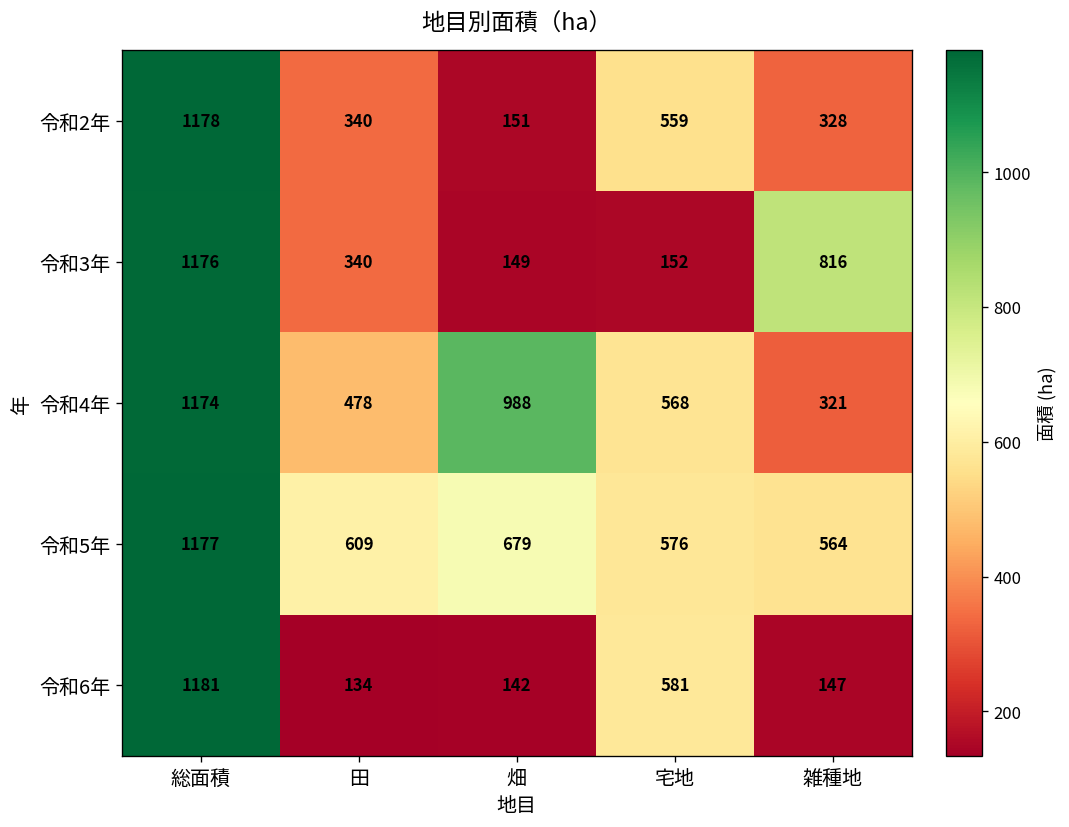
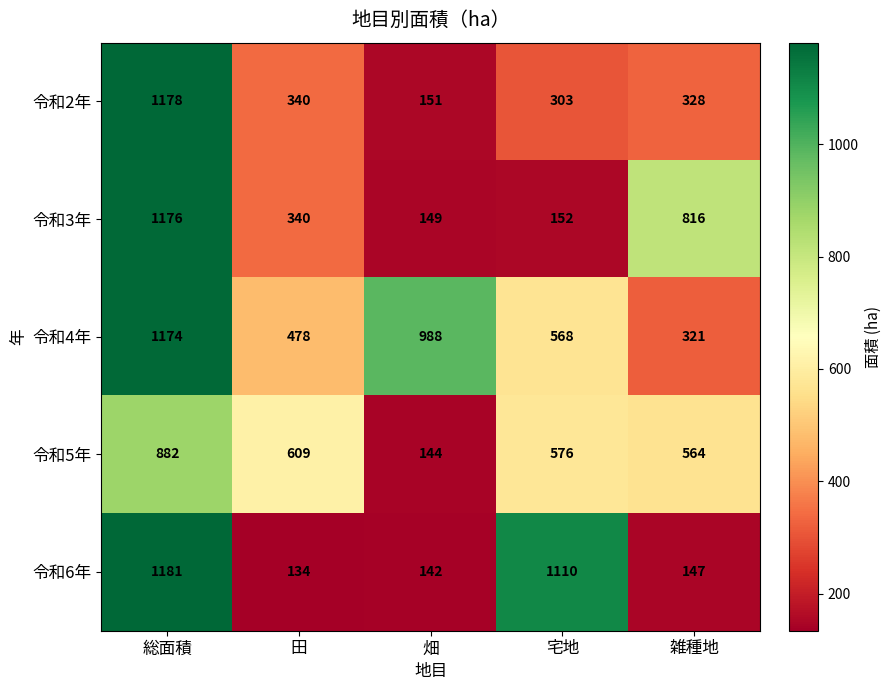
令和2年, 宅地: 559 -> 303
令和5年, 総面積: 1177 -> 882
令和5年, 畑: 679 -> 144
令和6年, 宅地: 581 -> 1110
